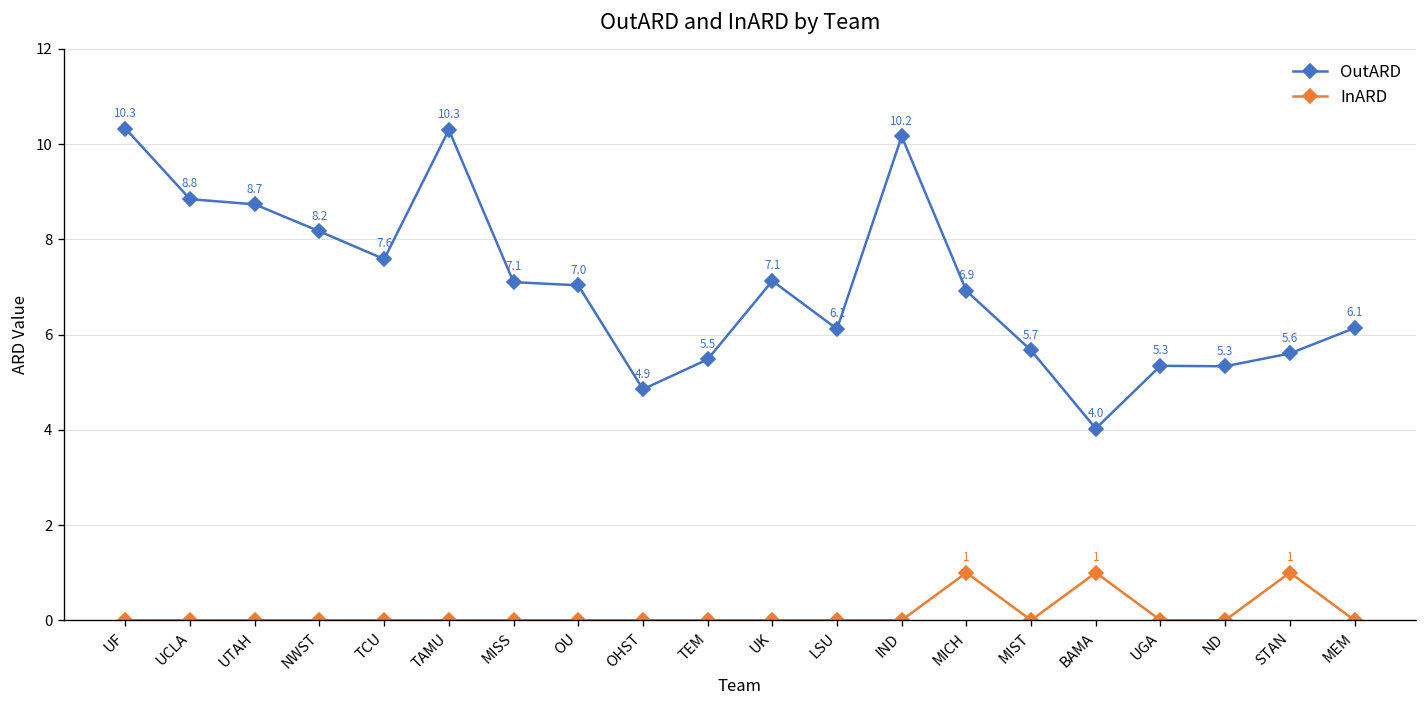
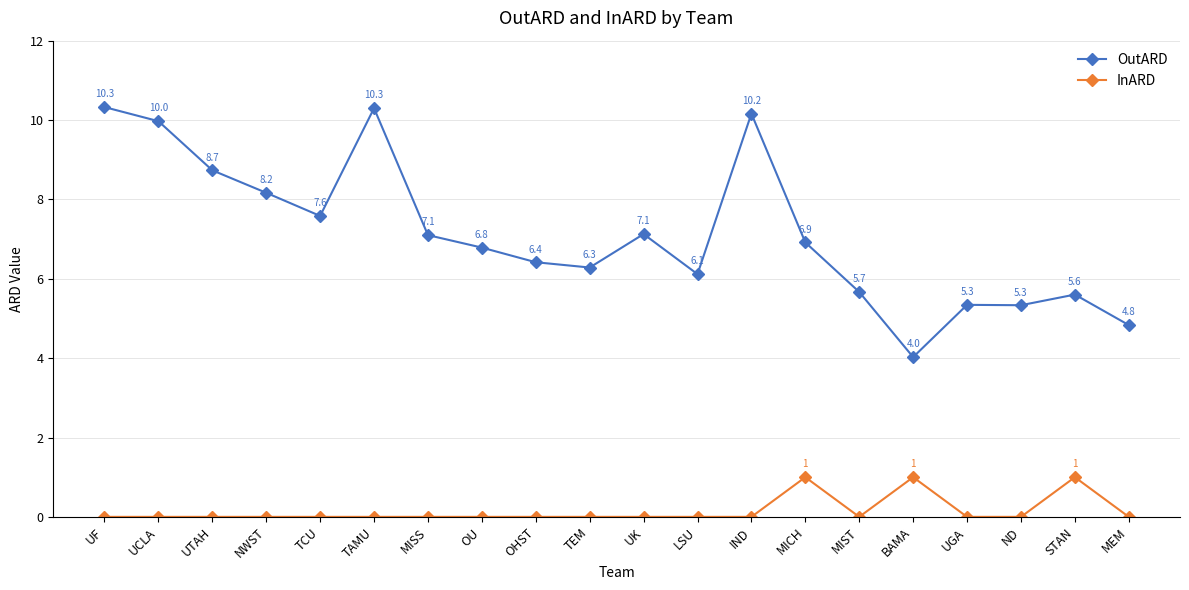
OutARD, UCLA: 8.8 -> 10.0
OutARD, OU: 7.0 -> 6.8
OutARD, OHST: 4.9 -> 6.4
OutARD, TEM: 5.5 -> 6.3
OutARD, MEM: 6.1 -> 4.8
